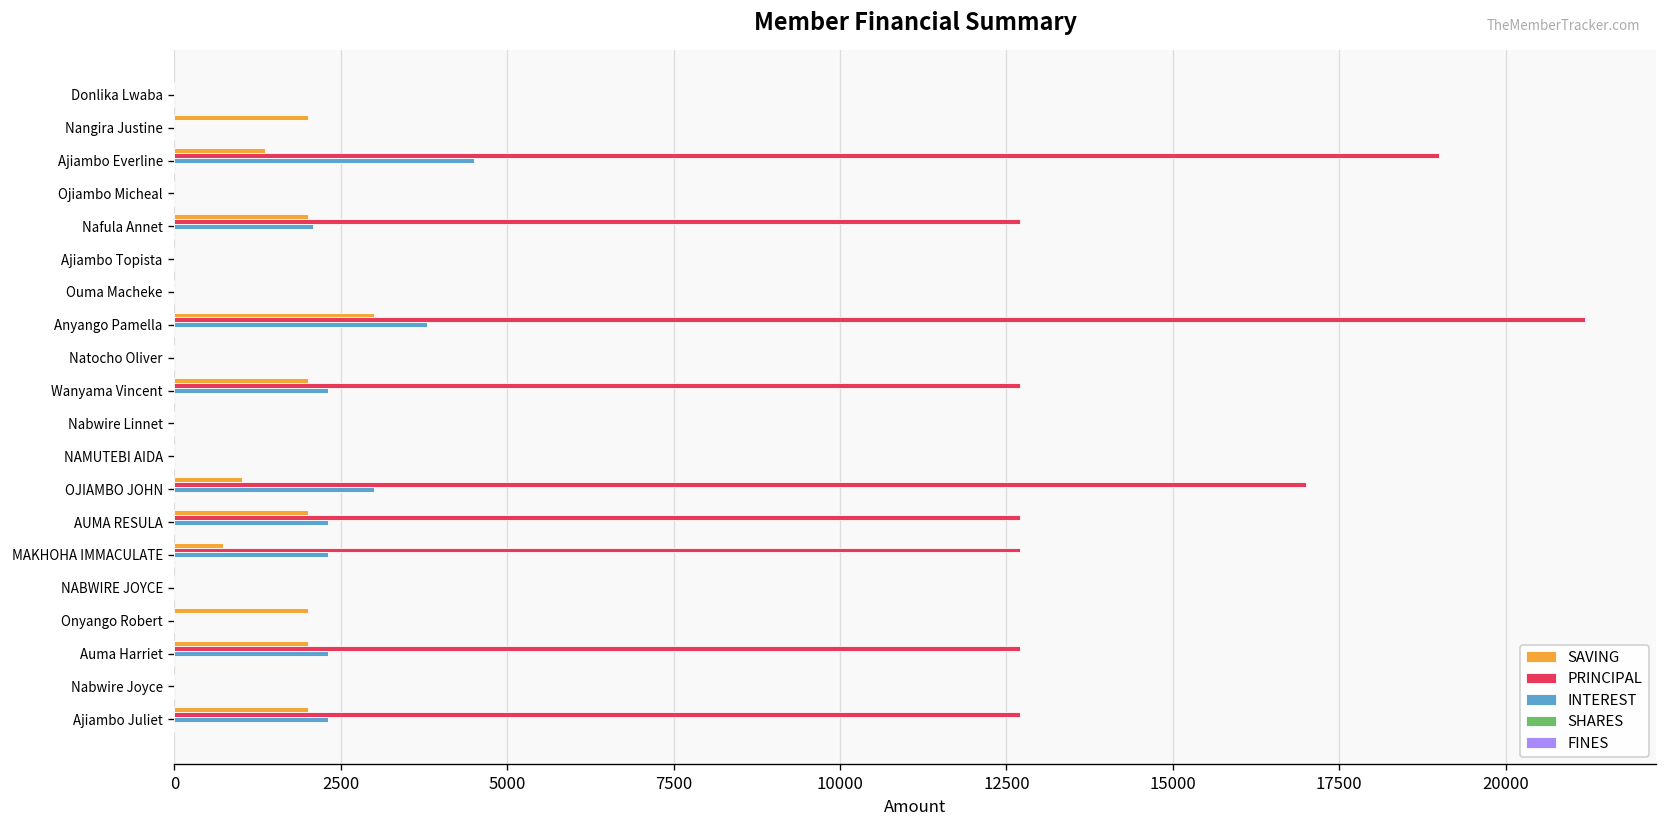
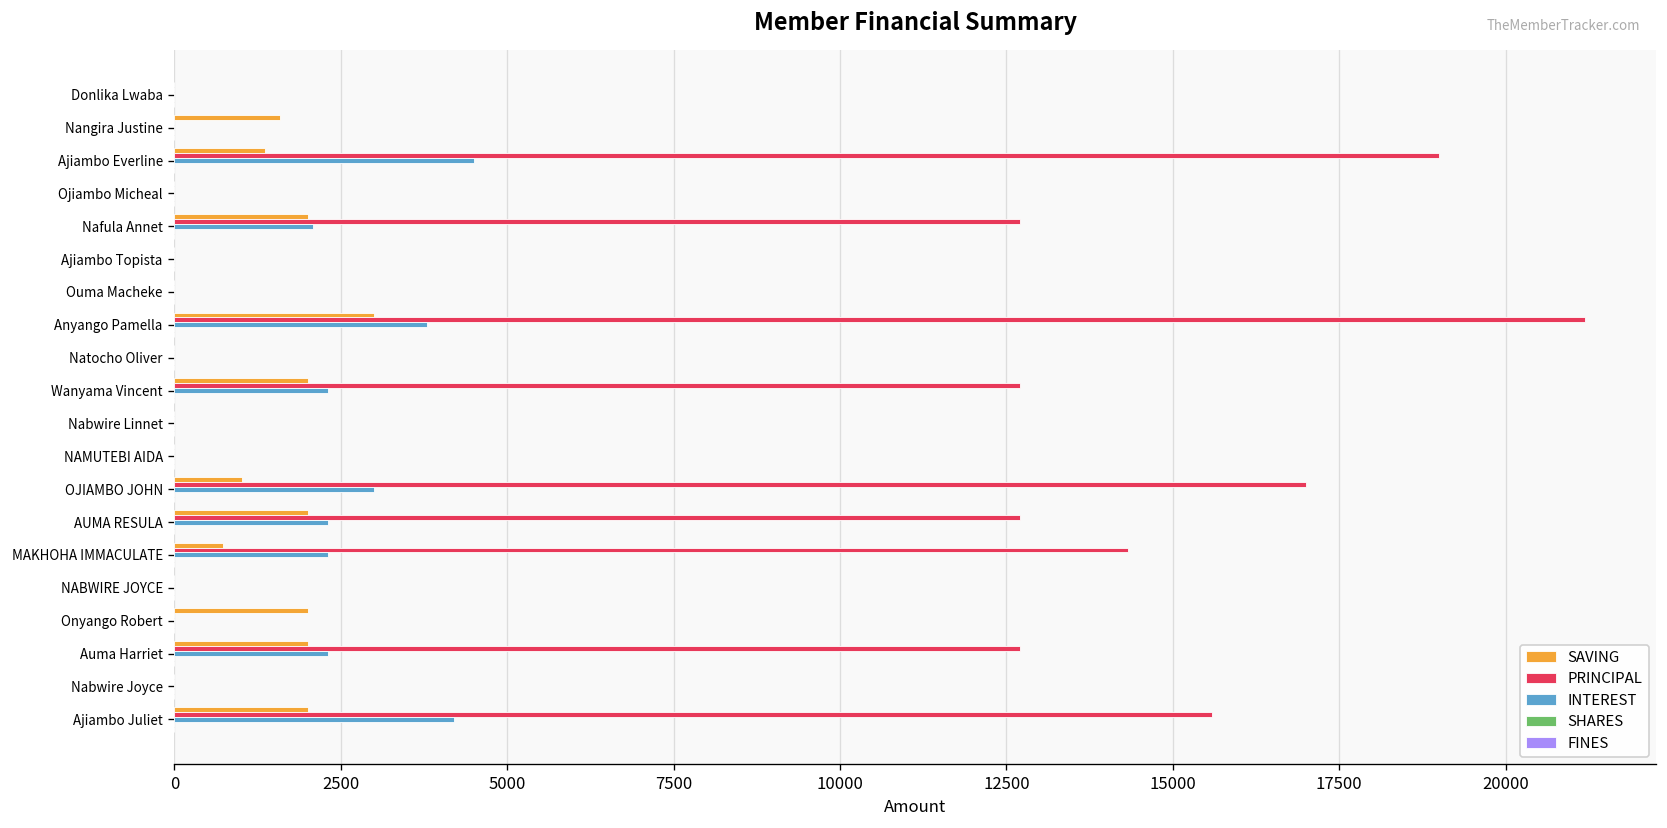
SAVING, Nangira Justine: 2000 -> 1600
PRINCIPAL, MAKHOHA IMMACULATE: 12700 -> 14300
PRINCIPAL, Ajiambo Juliet: 12700 -> 15600
INTEREST, Ajiambo Juliet: 2300 -> 4200
